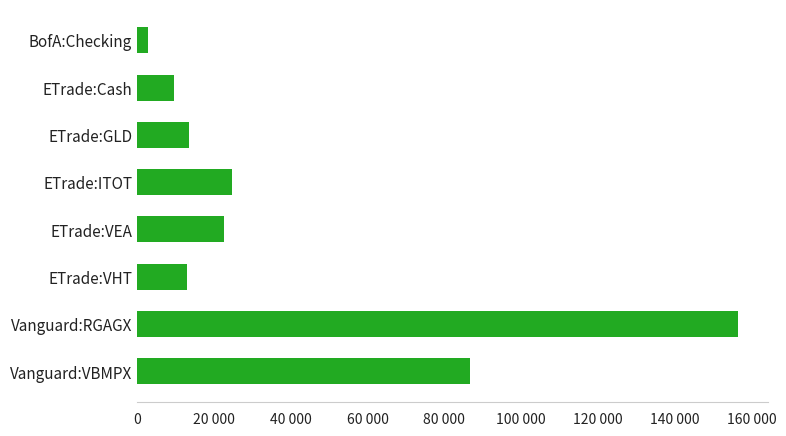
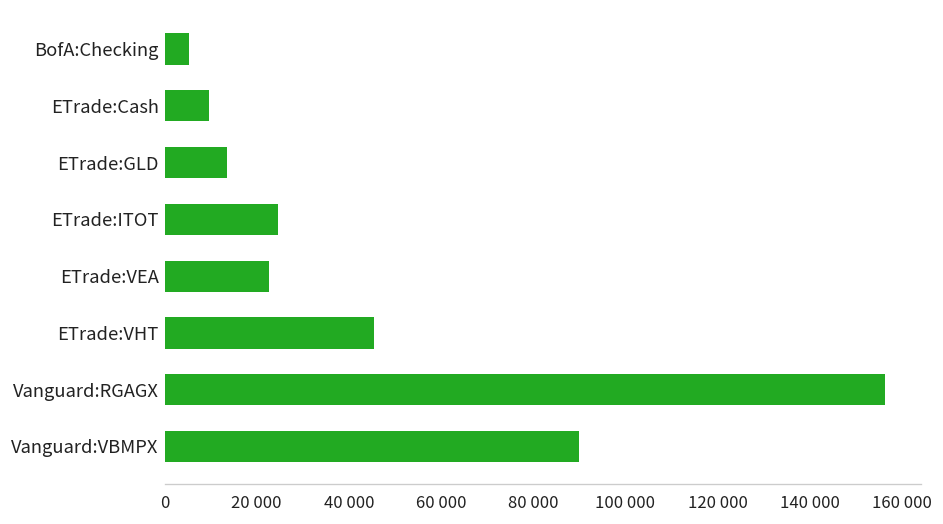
BofA:Checking: 3000 -> 5000
ETrade:VHT: 13000 -> 45000
Vanguard:VBMPX: 87000 -> 90000
